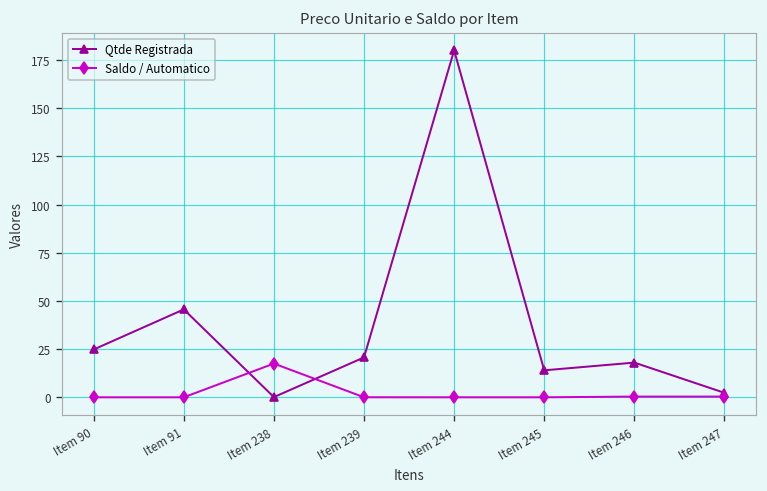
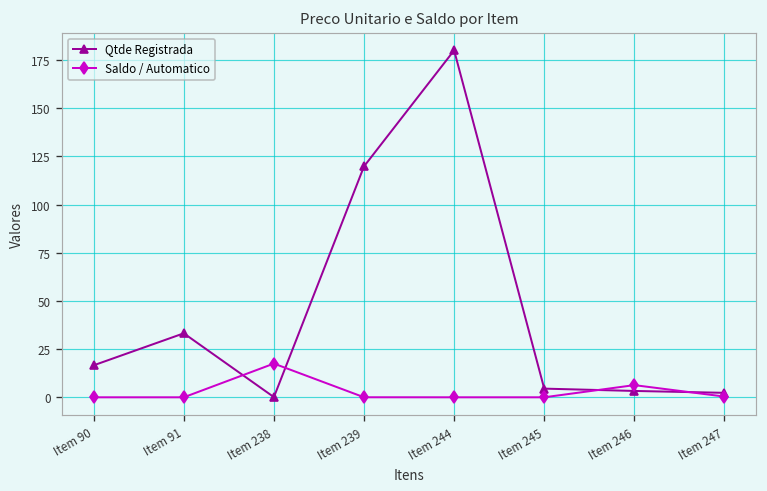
Qtde Registrada, Item 90: 25 -> 17
Qtde Registrada, Item 91: 46 -> 33
Qtde Registrada, Item 239: 21 -> 120
Qtde Registrada, Item 245: 14 -> 5
Qtde Registrada, Item 246: 18 -> 3
Saldo / Automatico, Item 246: 0 -> 6
